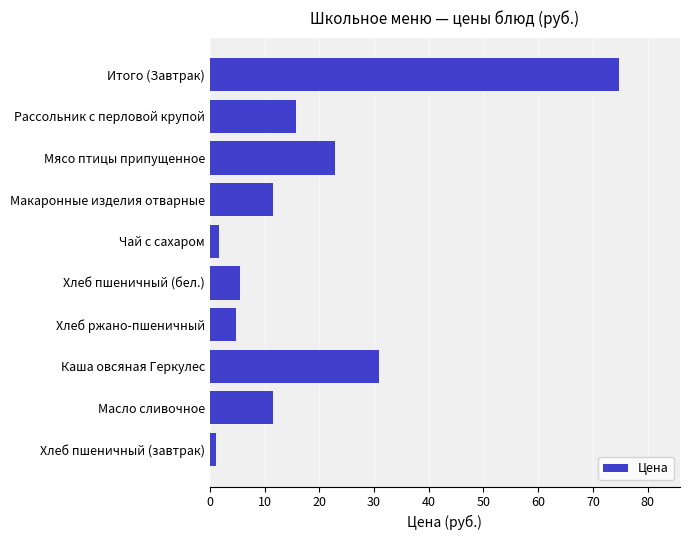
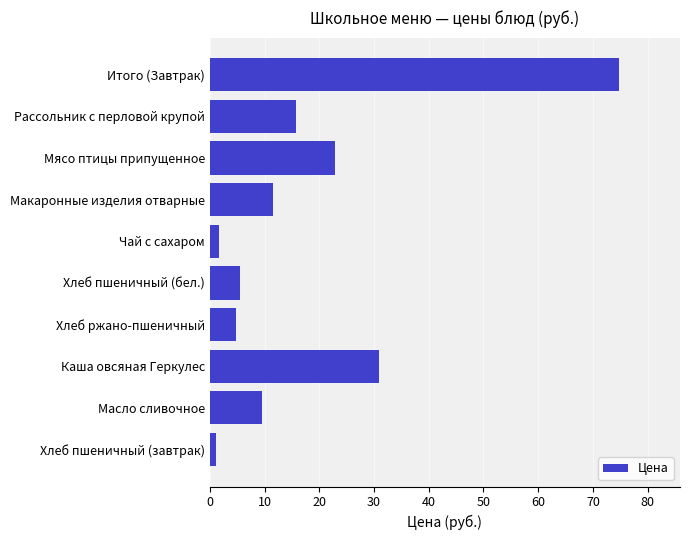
Масло сливочное: 12 -> 10
